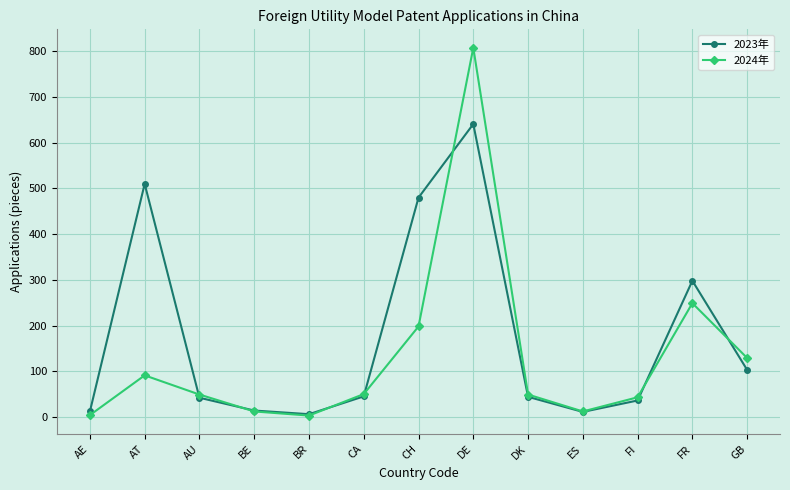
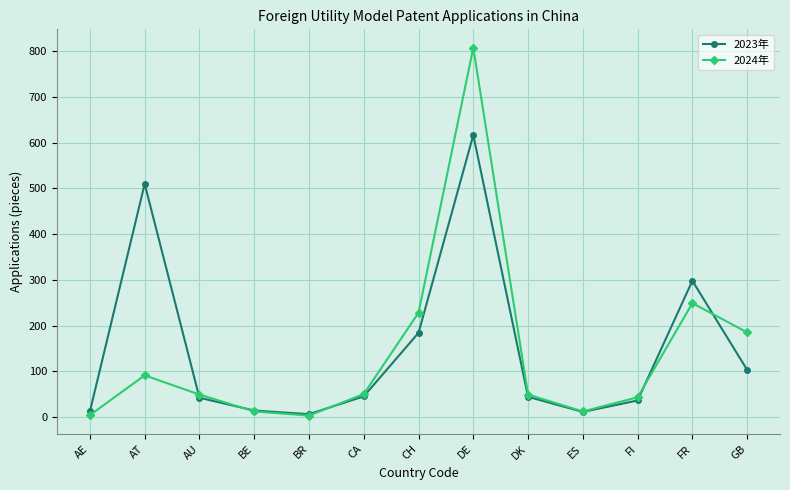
2023年, CH: 480 -> 180
2024年, CH: 200 -> 230
2023年, DE: 640 -> 620
2024年, GB: 130 -> 190
